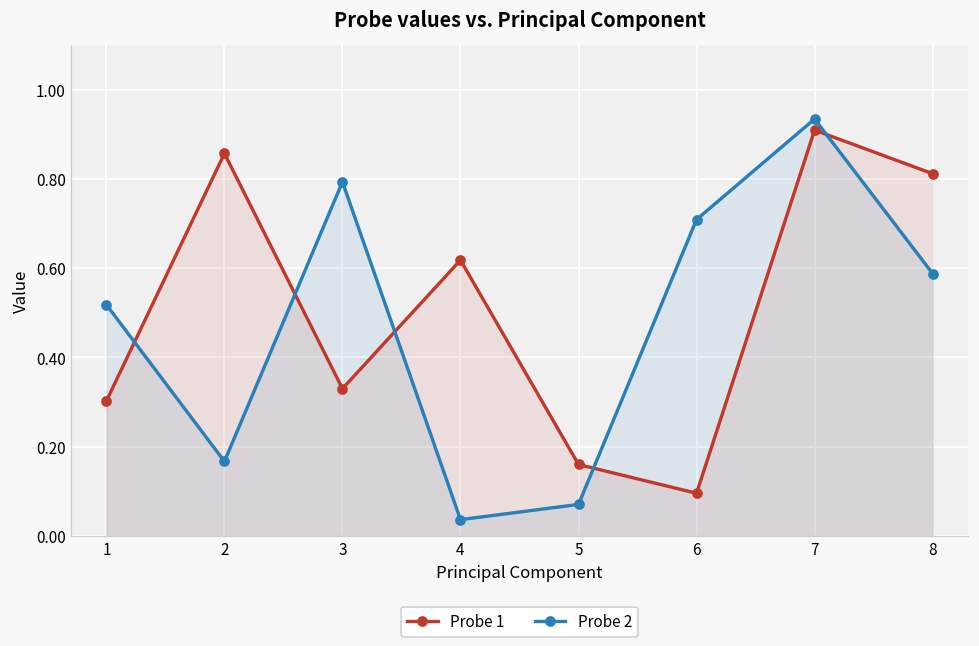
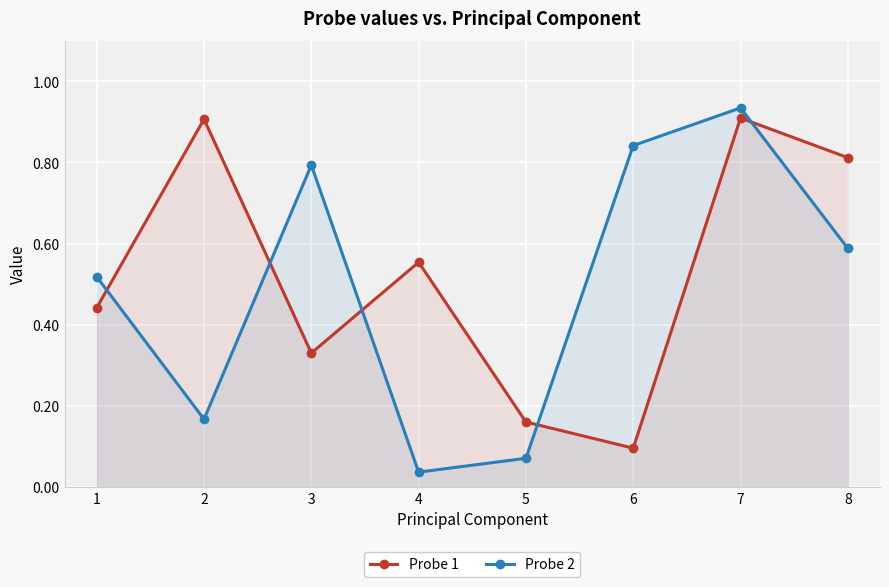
Probe 1, 1: 0.30 -> 0.44
Probe 1, 2: 0.86 -> 0.91
Probe 1, 4: 0.62 -> 0.55
Probe 2, 6: 0.71 -> 0.84
